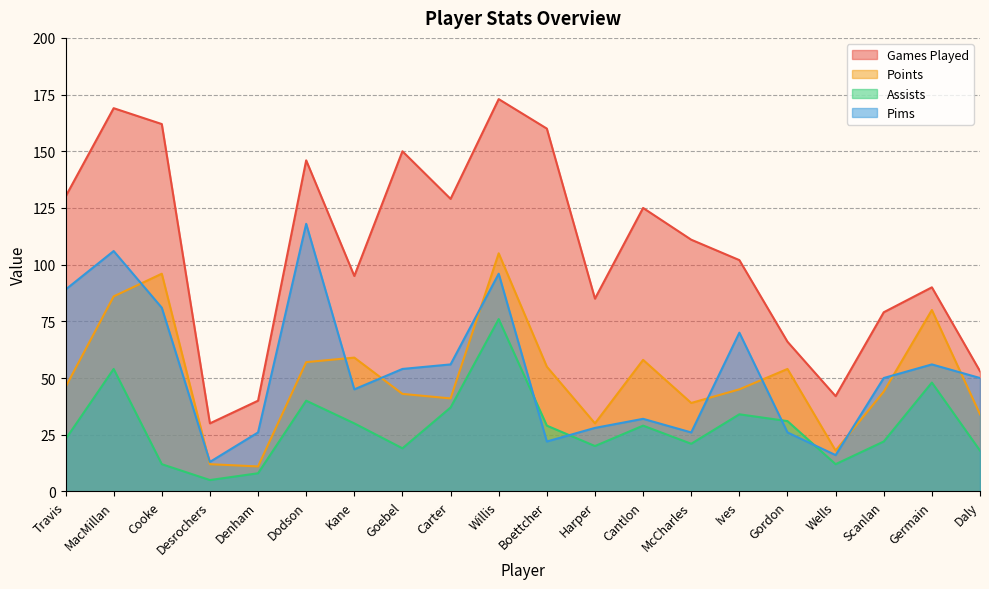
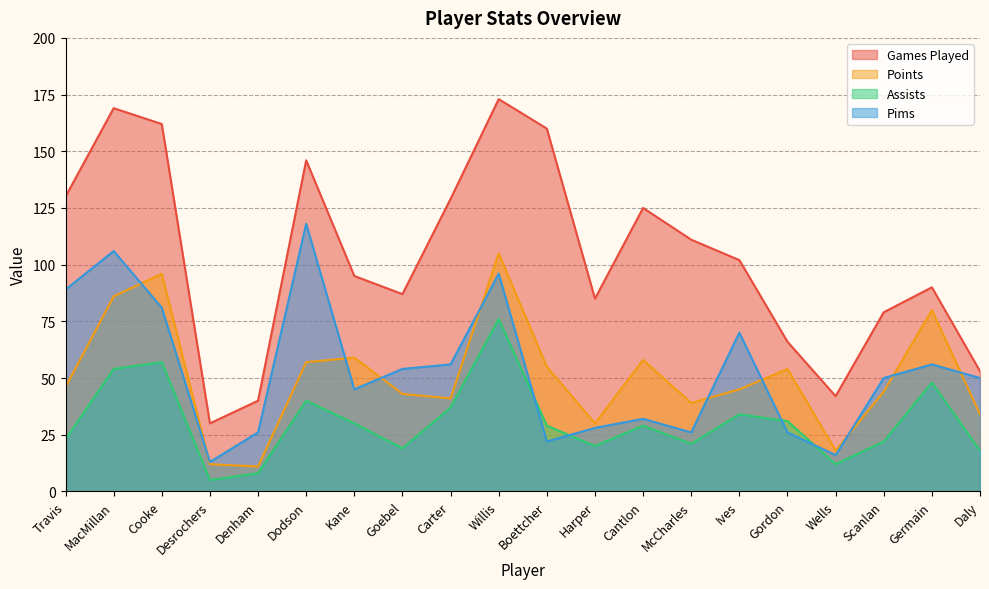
Assists, Cooke: 12 -> 57
Games Played, Goebel: 150 -> 87
